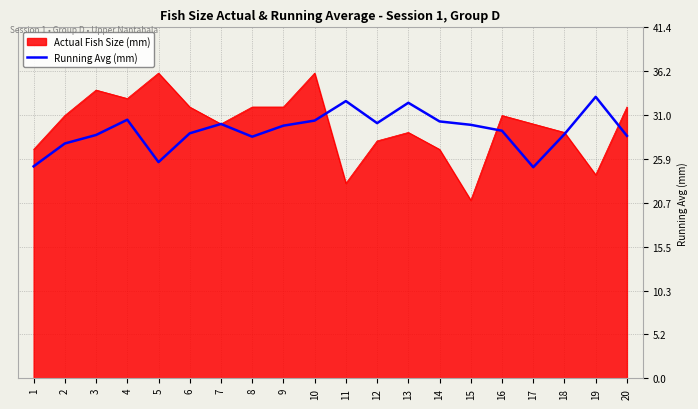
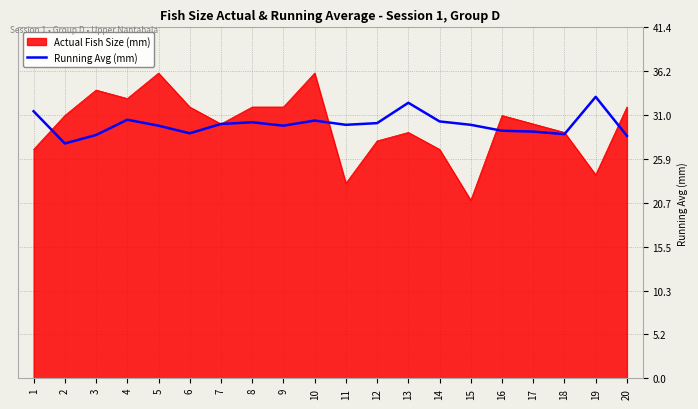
Running Avg (mm), 1: 25 -> 32
Running Avg (mm), 5: 26 -> 30
Running Avg (mm), 8: 29 -> 30
Running Avg (mm), 11: 33 -> 30
Running Avg (mm), 17: 25 -> 29
